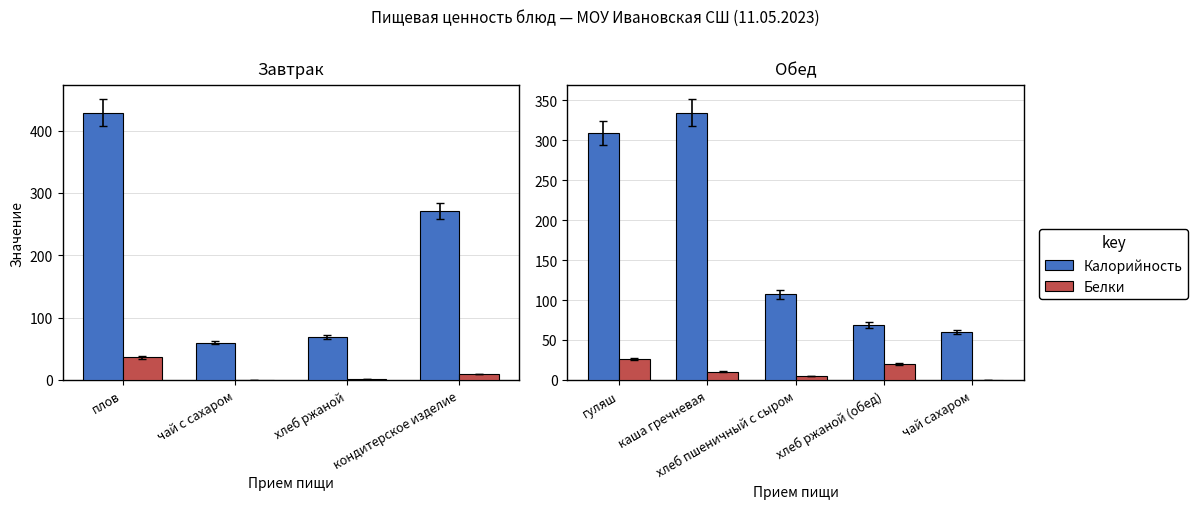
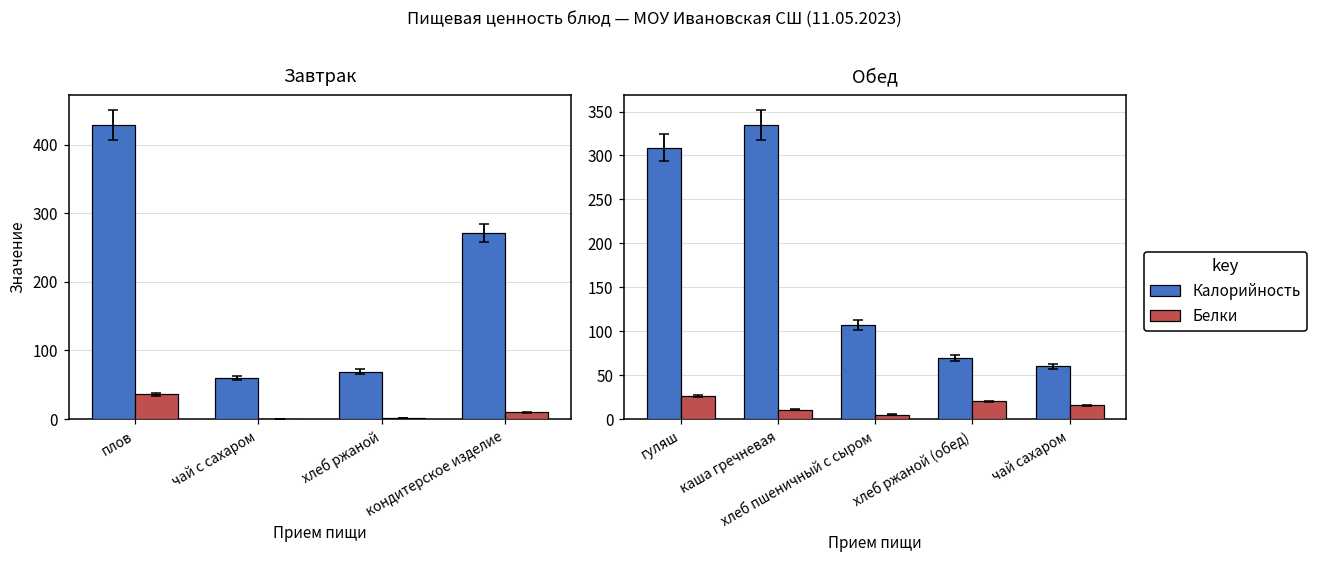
Обед, Белки, чай сахаром: 0 -> 20
